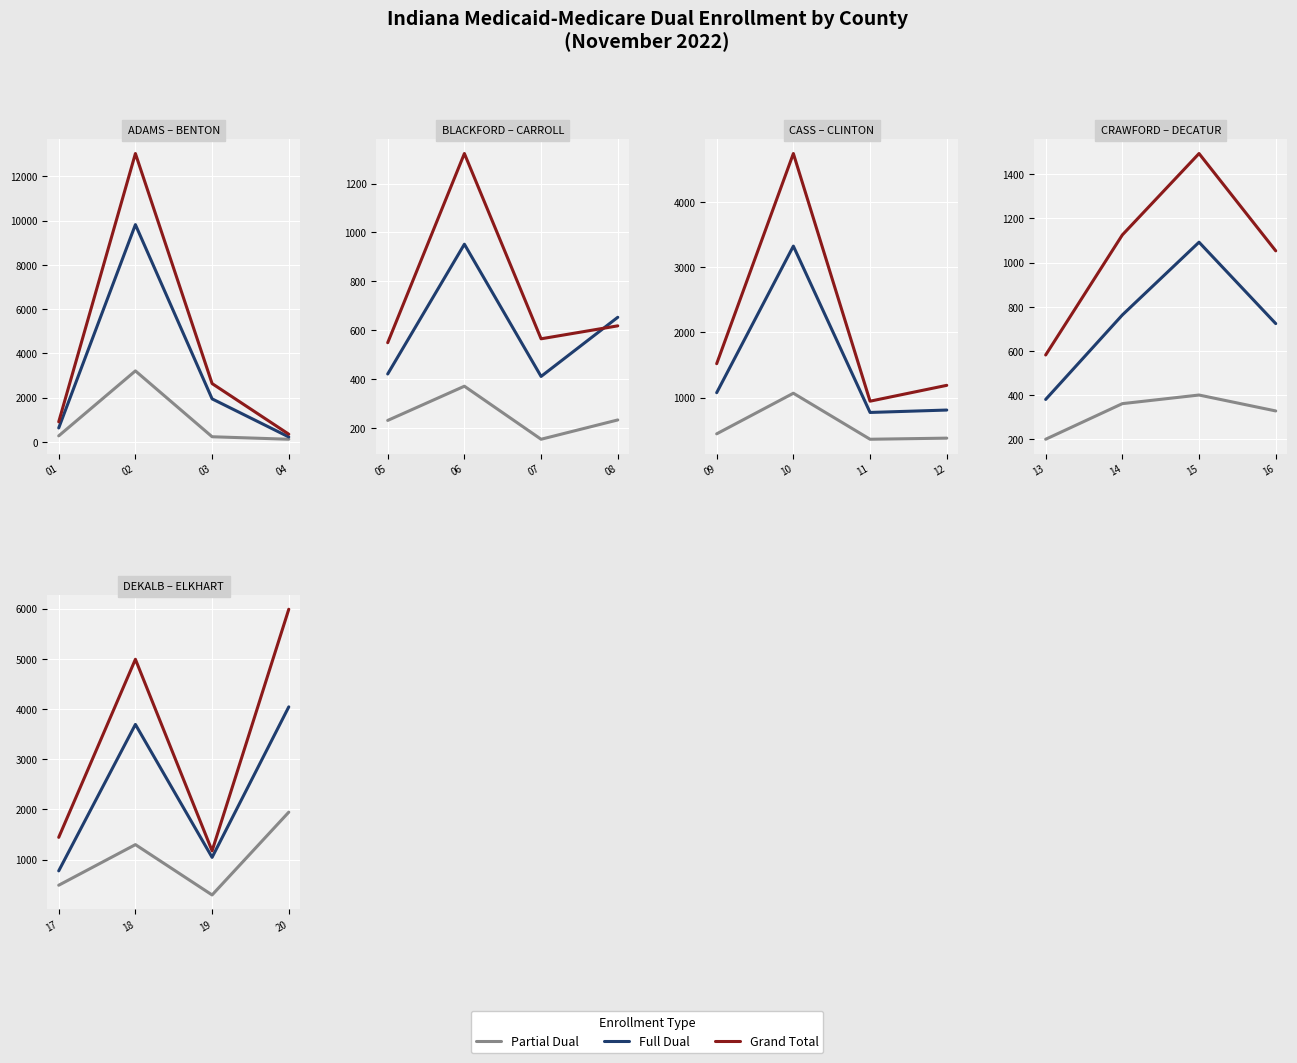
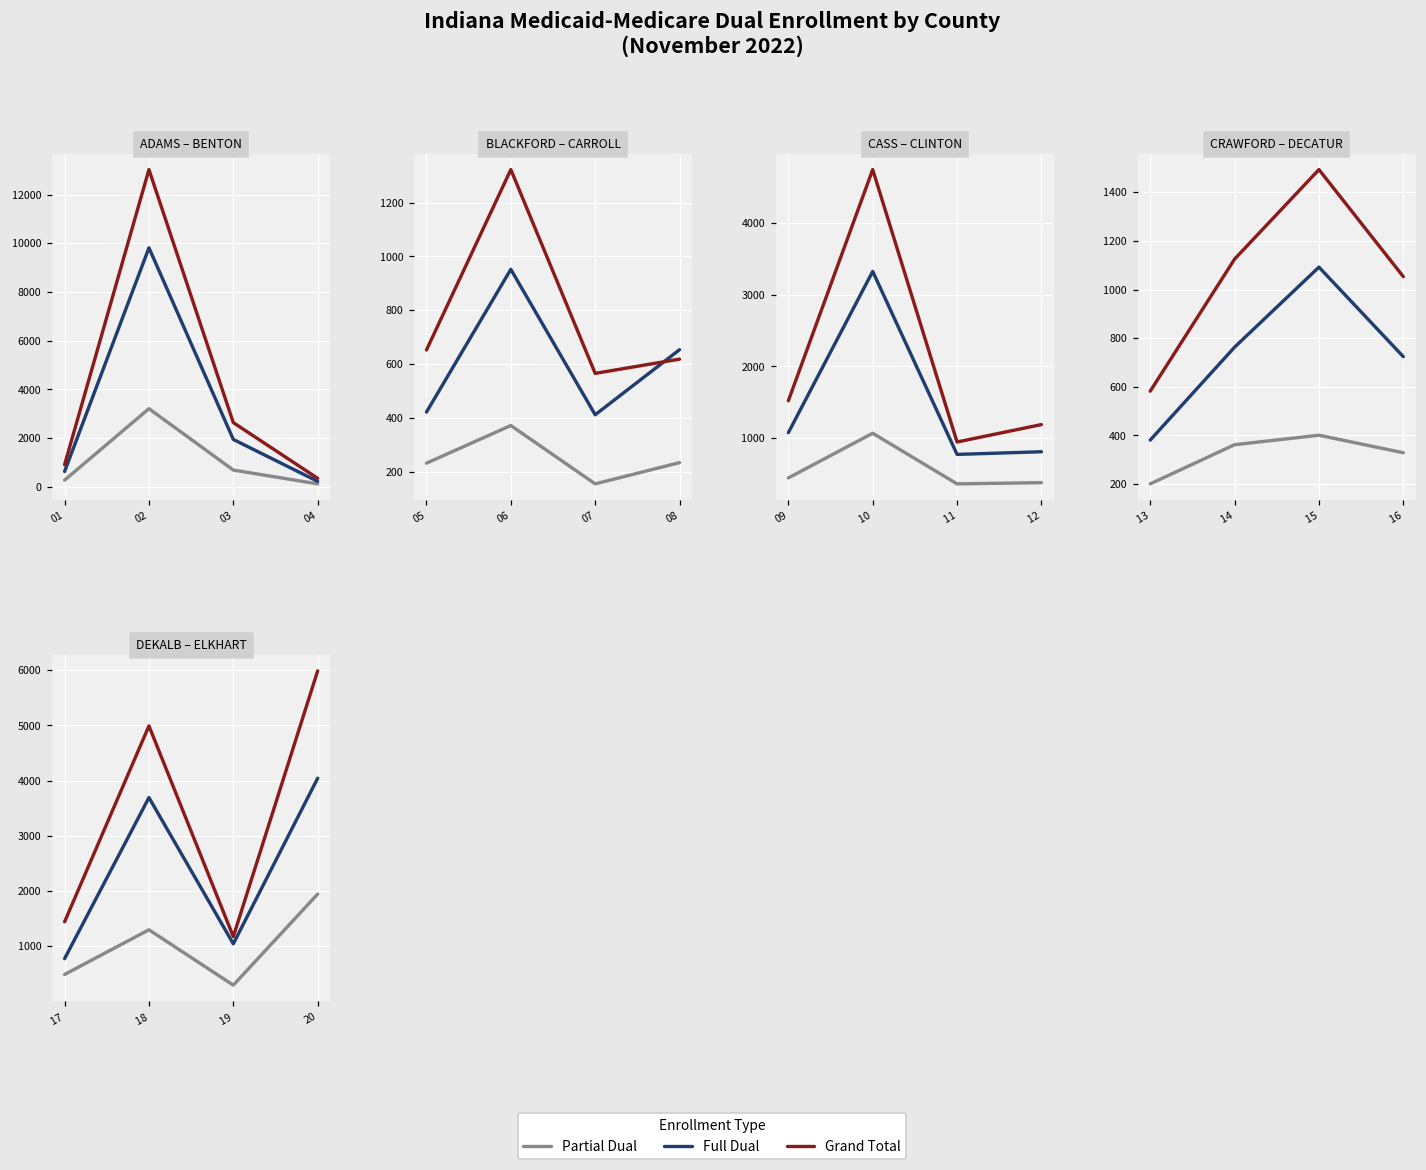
ADAMS – BENTON, Partial Dual, 03: 200 -> 700
BLACKFORD – CARROLL, Grand Total, 05: 550 -> 650
